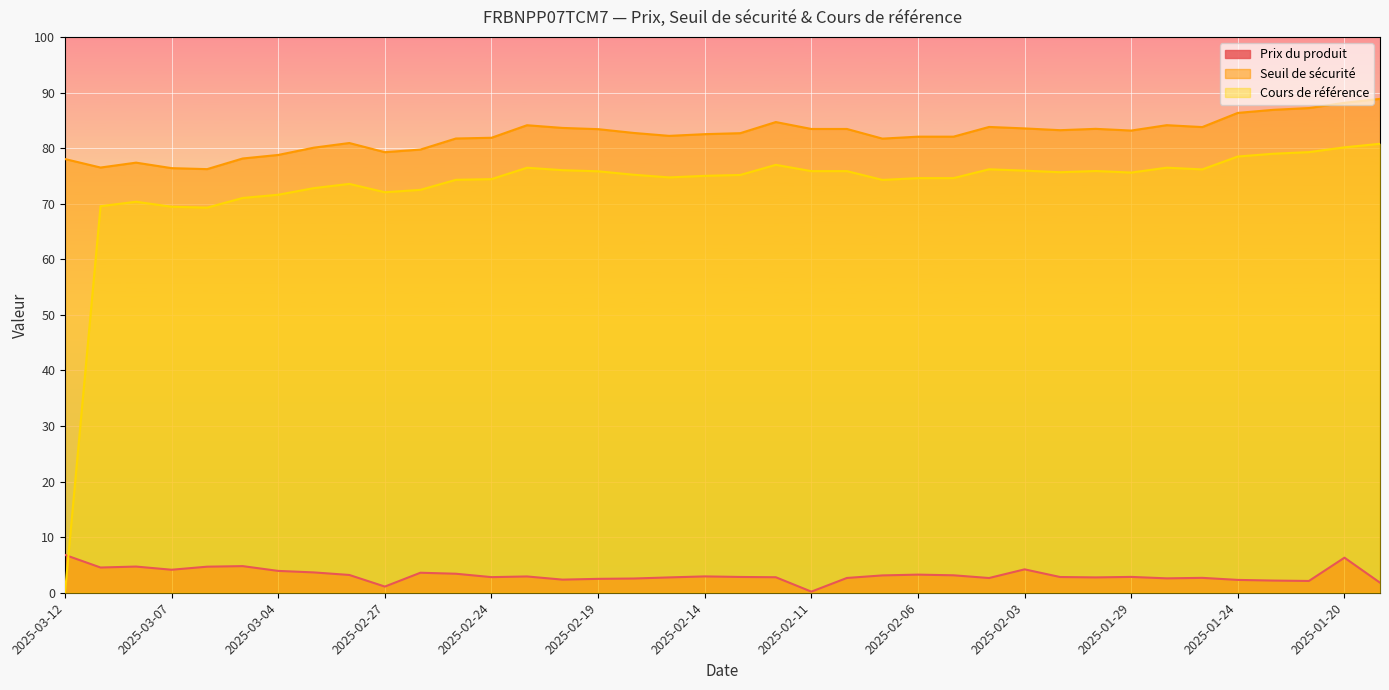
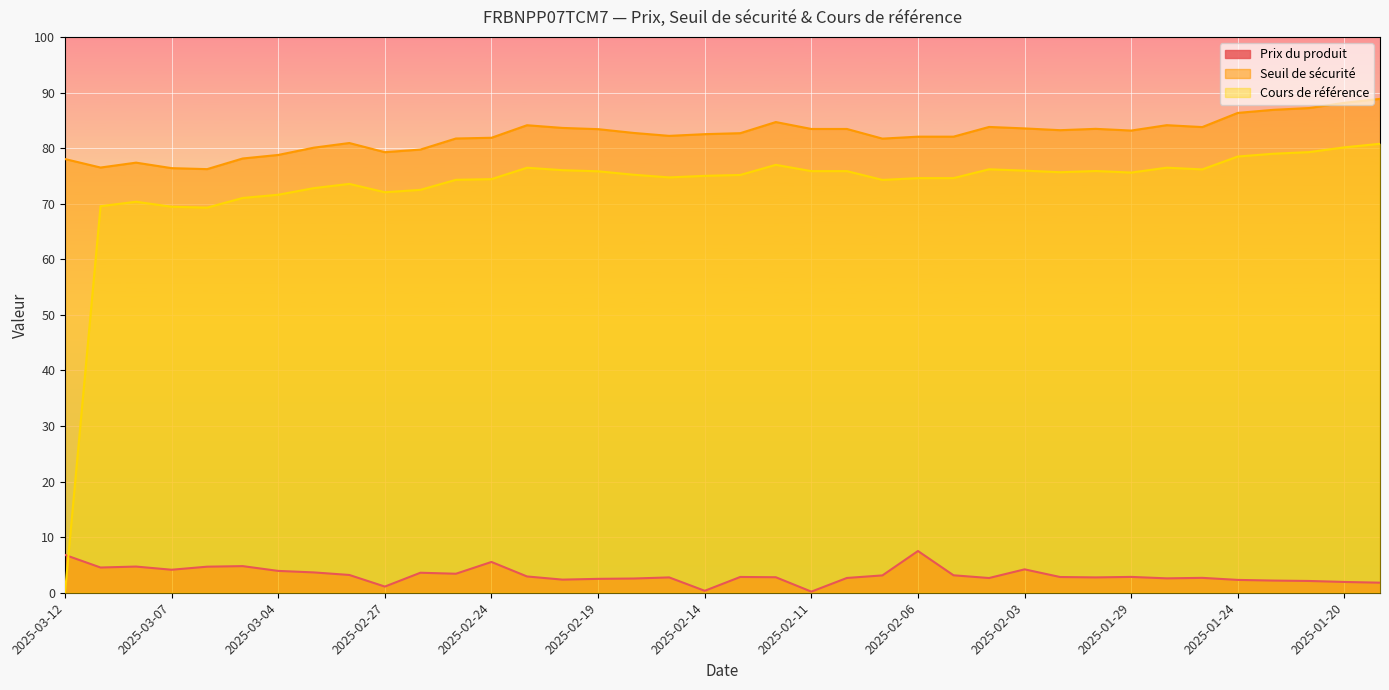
Prix du produit, 2025-02-24: 3 -> 6
Prix du produit, 2025-02-14: 3 -> 0
Prix du produit, 2025-02-06: 3 -> 8
Prix du produit, 2025-01-20: 6 -> 2
